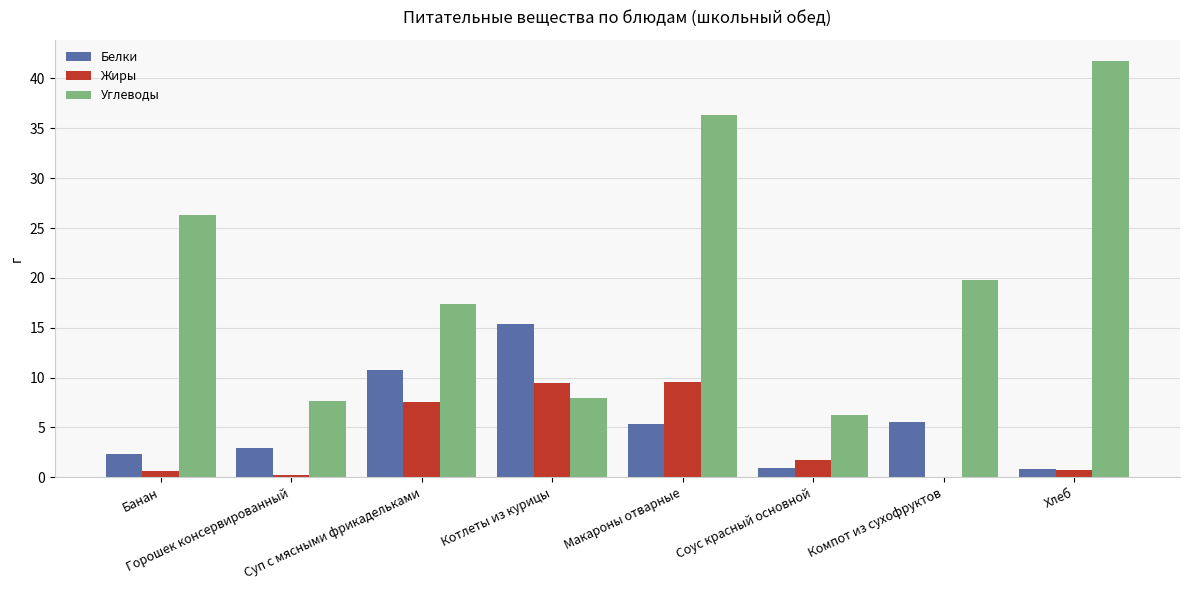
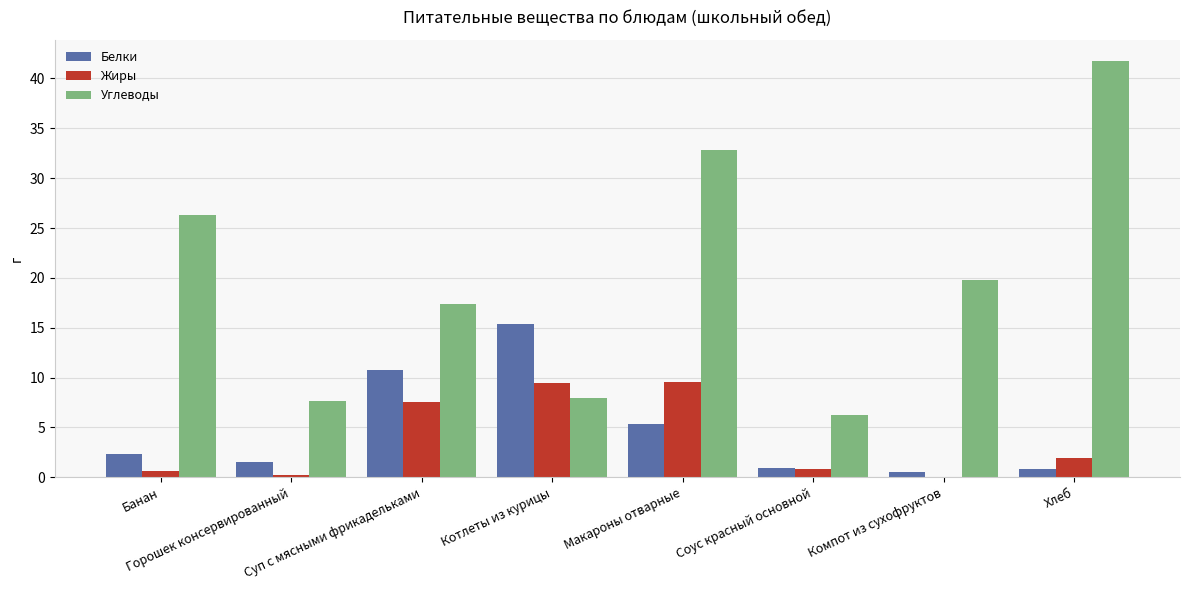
Белки, Горошек консервированный: 3 -> 2
Углеводы, Макароны отварные: 36 -> 33
Жиры, Соус красный основной: 2 -> 1
Белки, Компот из сухофруктов: 6 -> 1
Жиры, Хлеб: 1 -> 2
